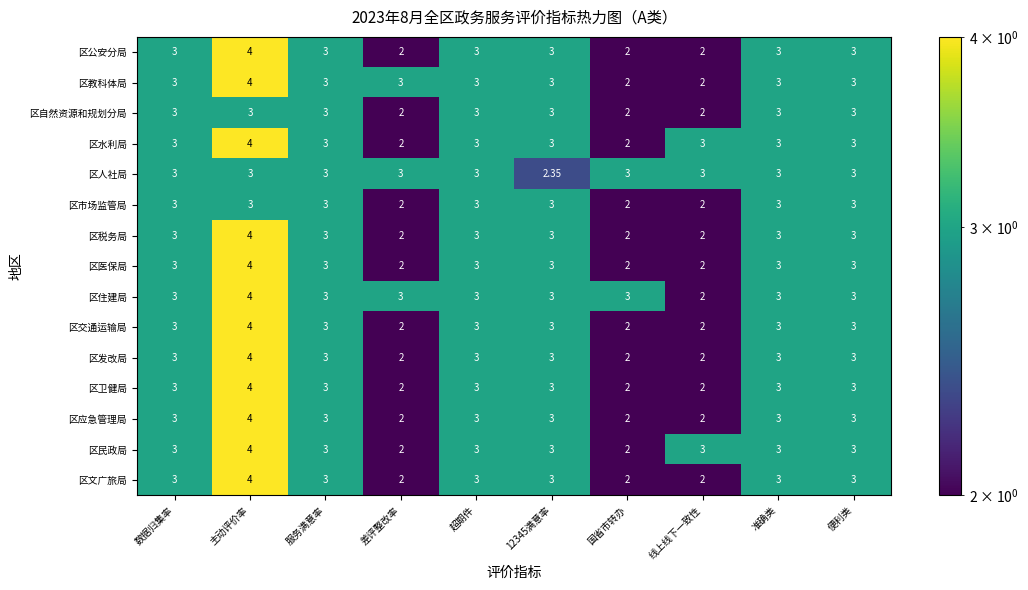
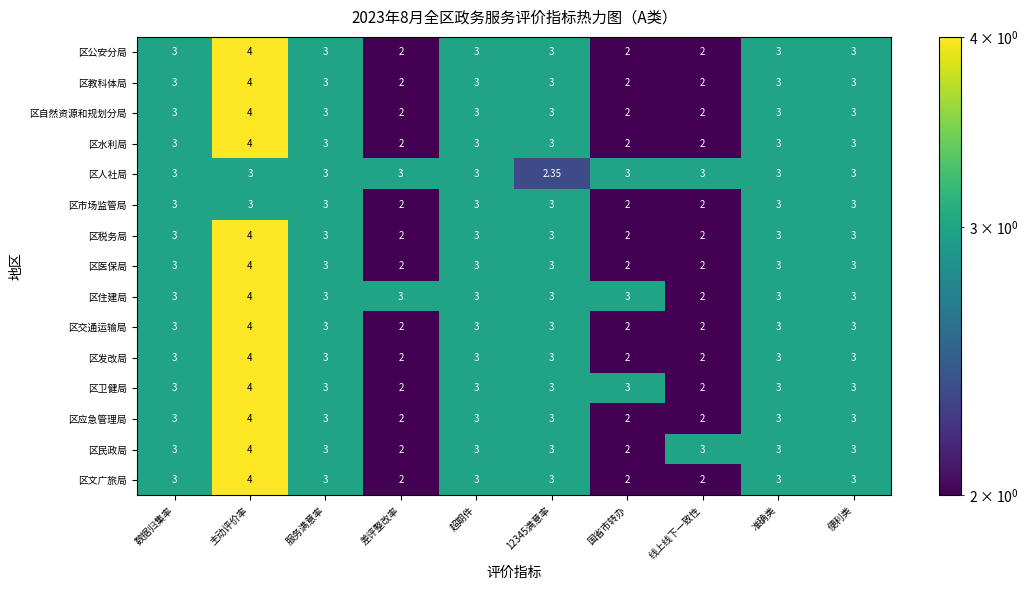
区教科体局, 差评整改率: 3 -> 2
区自然资源和规划分局, 主动评价率: 3 -> 4
区水利局, 线上线下一致性: 3 -> 2
区卫健局, 国省市转办: 2 -> 3
